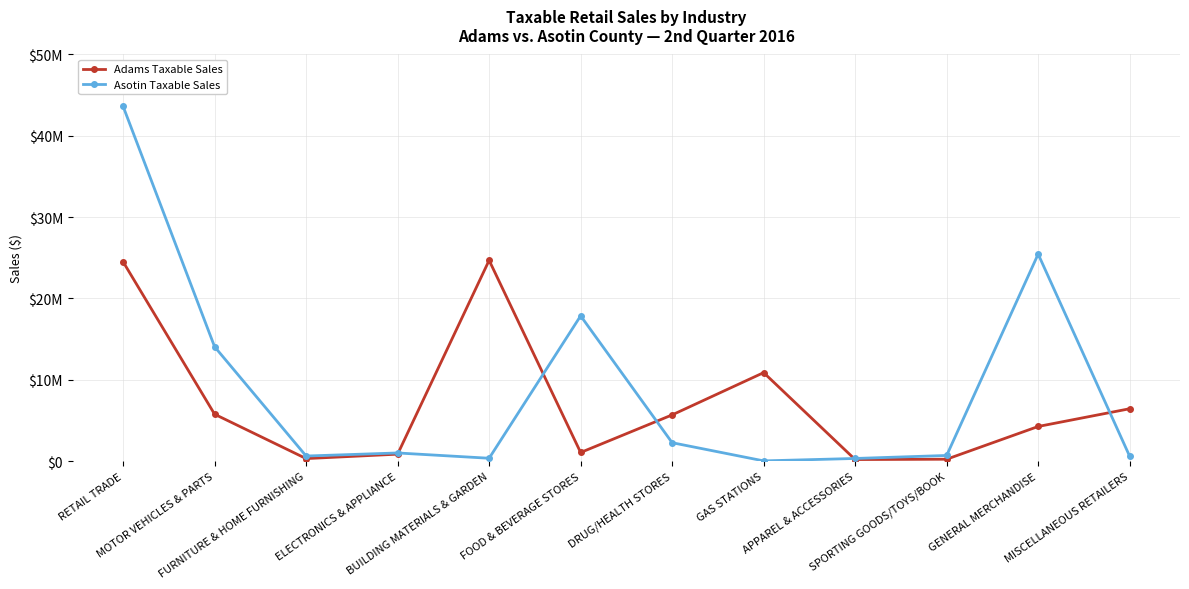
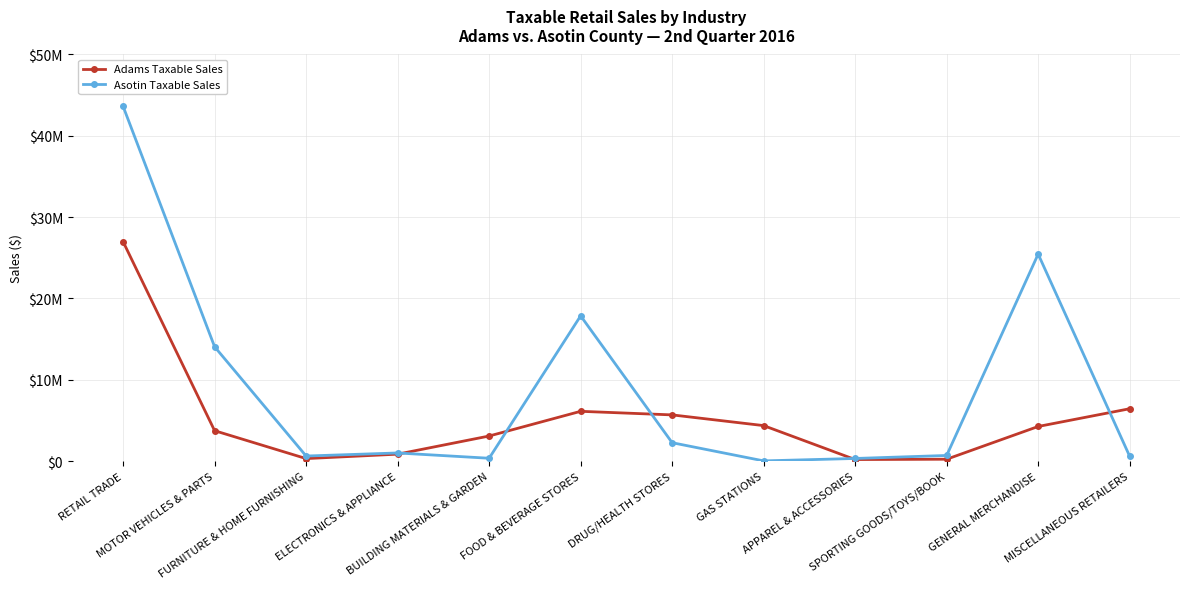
Adams Taxable Sales, RETAIL TRADE: $25000000 -> $27000000
Adams Taxable Sales, MOTOR VEHICLES & PARTS: $6000000 -> $4000000
Adams Taxable Sales, BUILDING MATERIALS & GARDEN: $25000000 -> $3000000
Adams Taxable Sales, FOOD & BEVERAGE STORES: $1000000 -> $6000000
Adams Taxable Sales, GAS STATIONS: $11000000 -> $4000000
